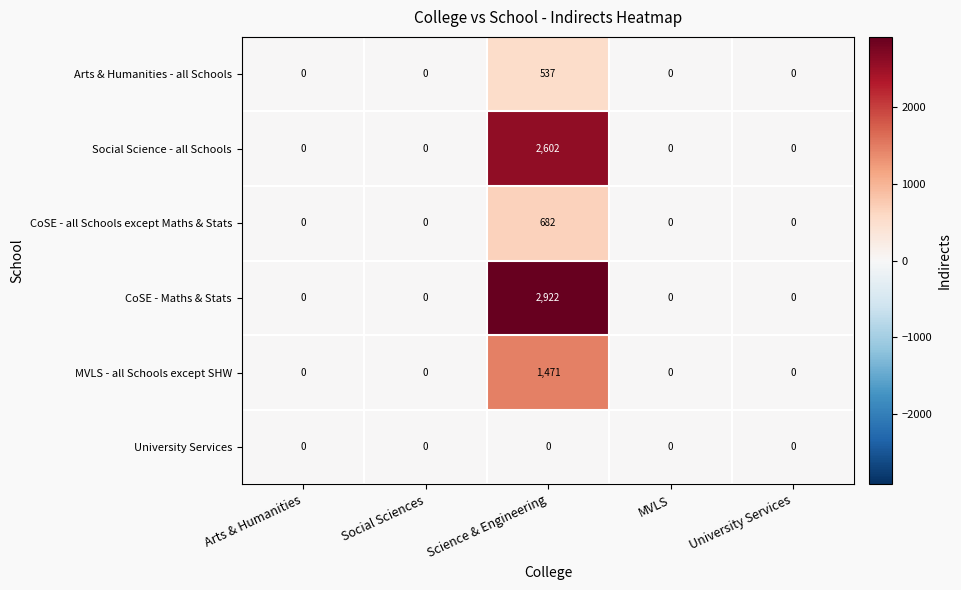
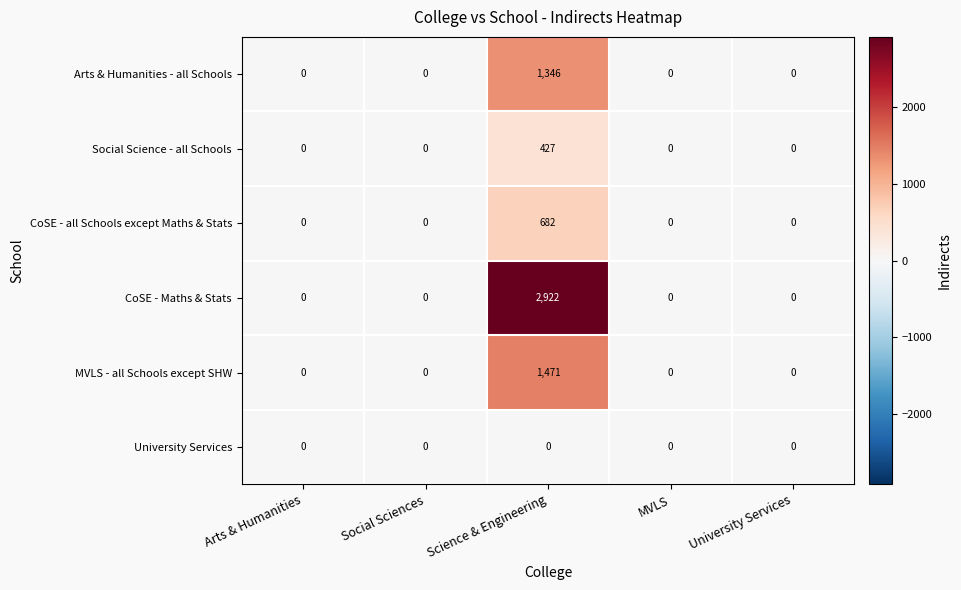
Arts & Humanities - all Schools, Science & Engineering: 537 -> 1,346
Social Science - all Schools, Science & Engineering: 2,602 -> 427
